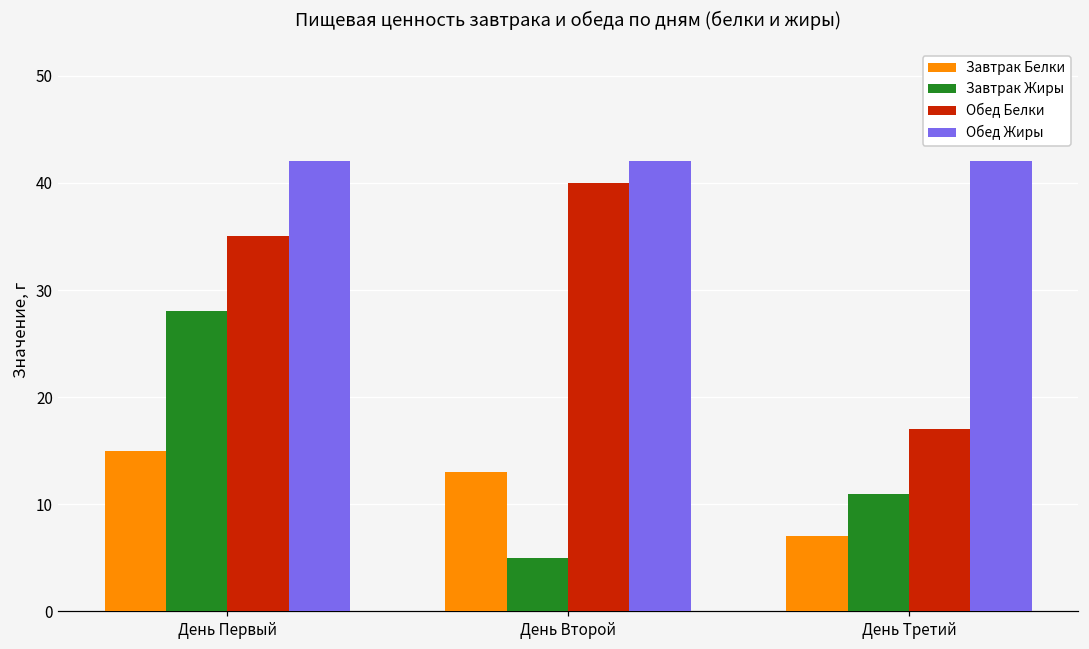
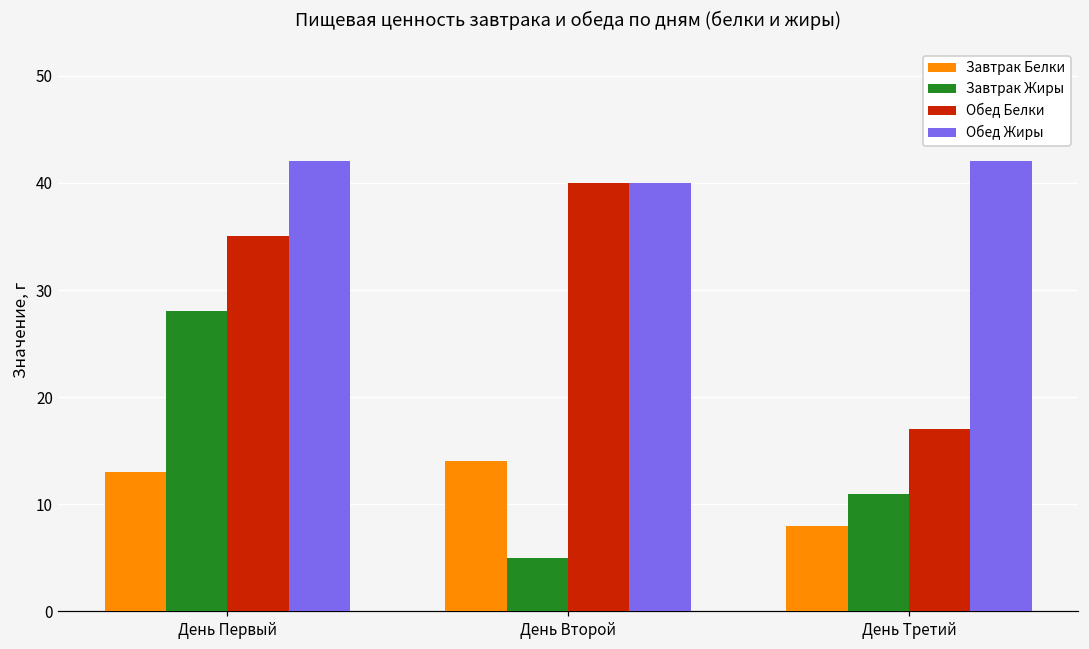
Завтрак Белки, День Первый: 15 -> 13
Завтрак Белки, День Второй: 13 -> 14
Обед Жиры, День Второй: 42 -> 40
Завтрак Белки, День Третий: 7 -> 8
